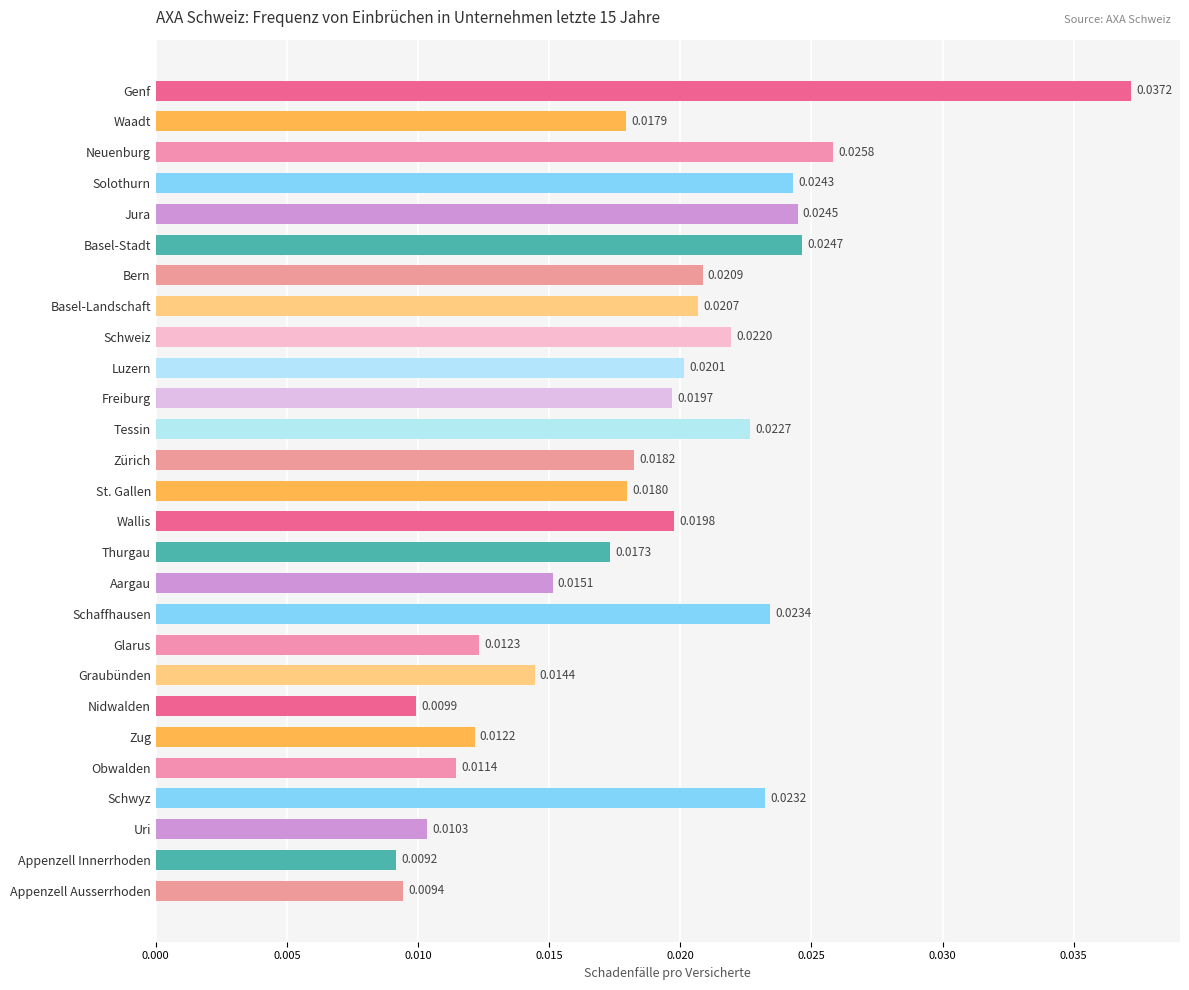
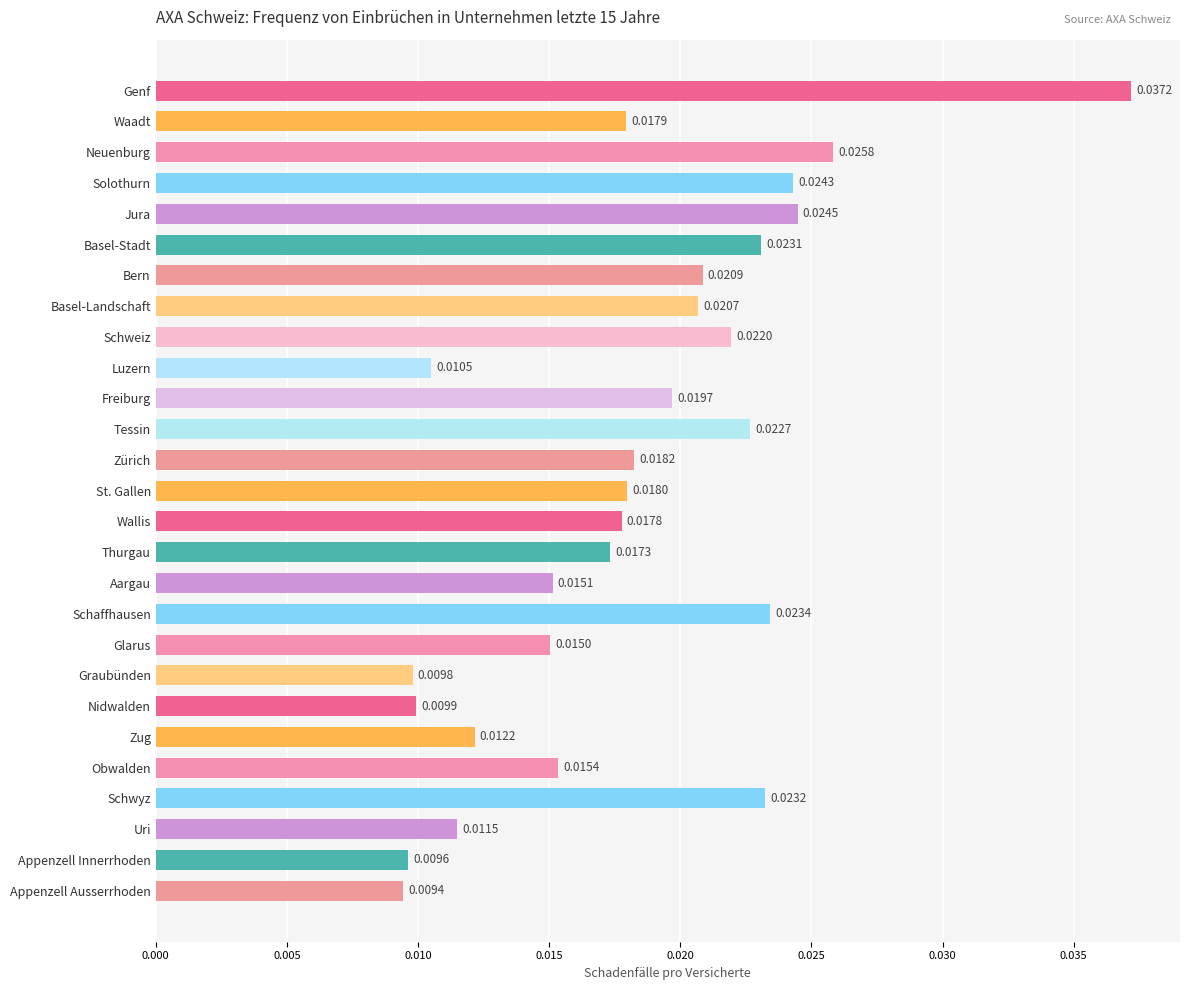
Basel-Stadt: 0.0247 -> 0.0231
Luzern: 0.0201 -> 0.0105
Wallis: 0.0198 -> 0.0178
Glarus: 0.0123 -> 0.0150
Graubünden: 0.0144 -> 0.0098
Obwalden: 0.0114 -> 0.0154
Uri: 0.0103 -> 0.0115
Appenzell Innerrhoden: 0.0092 -> 0.0096
